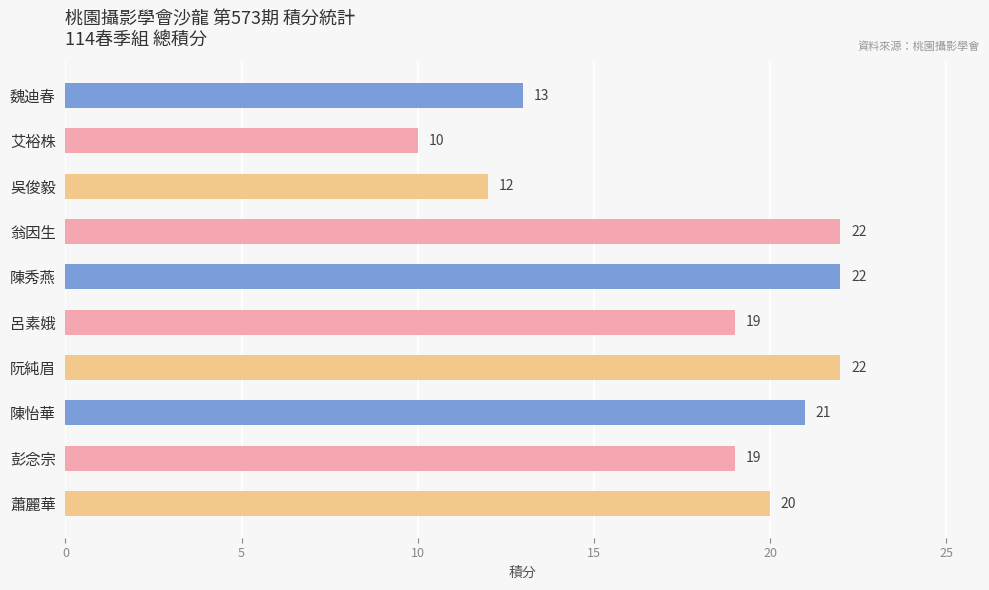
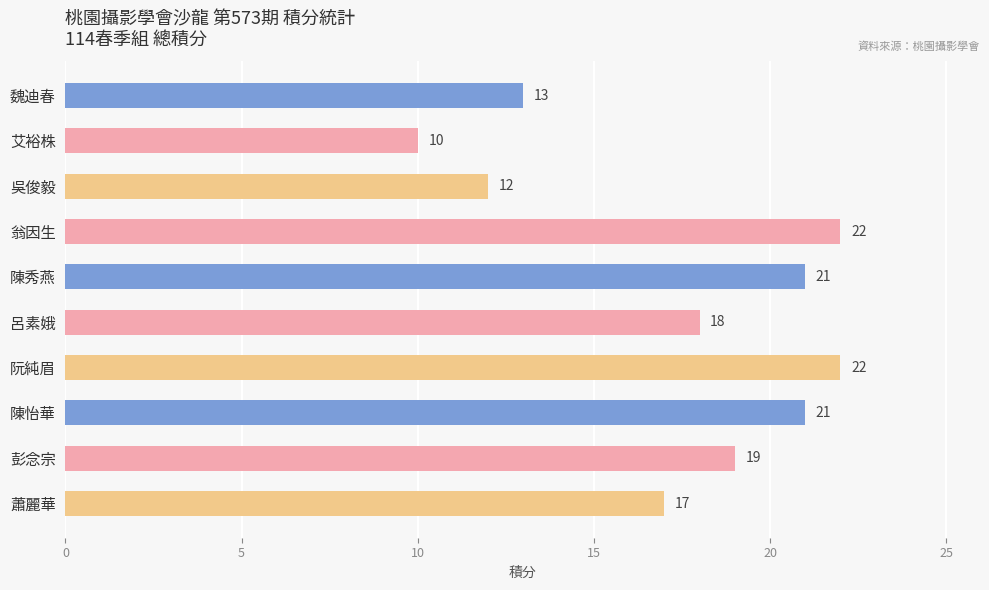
陳秀燕: 22 -> 21
呂素娥: 19 -> 18
蕭麗華: 20 -> 17
